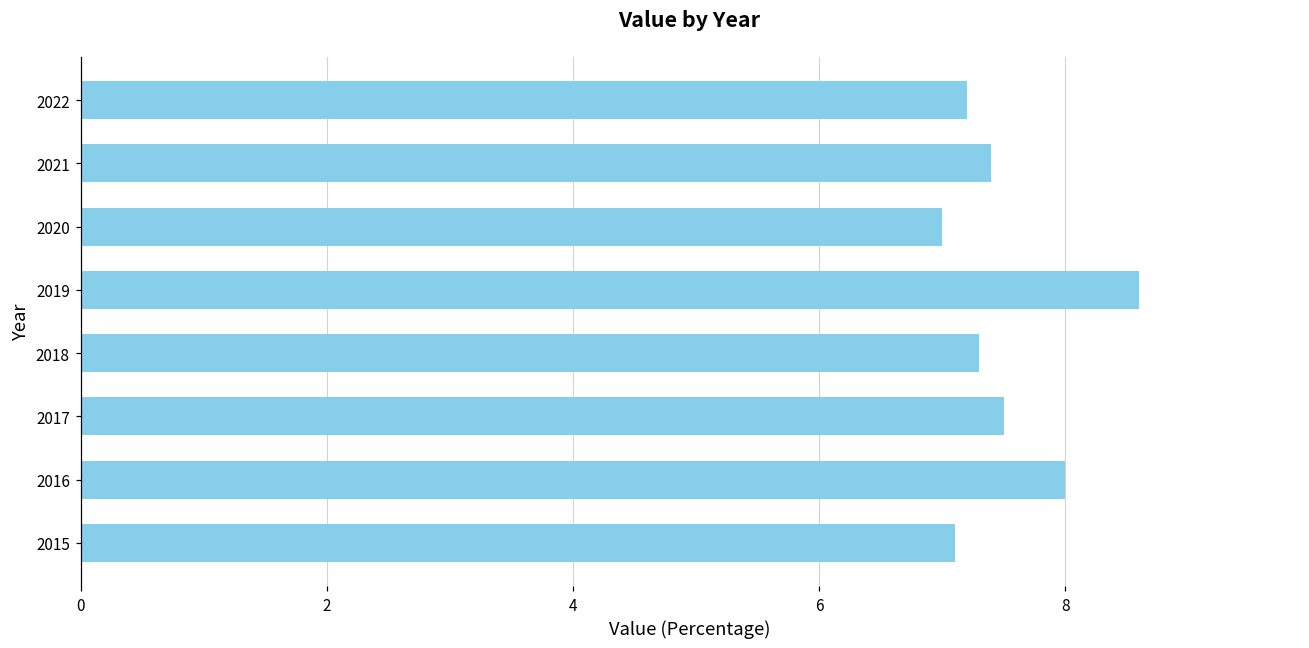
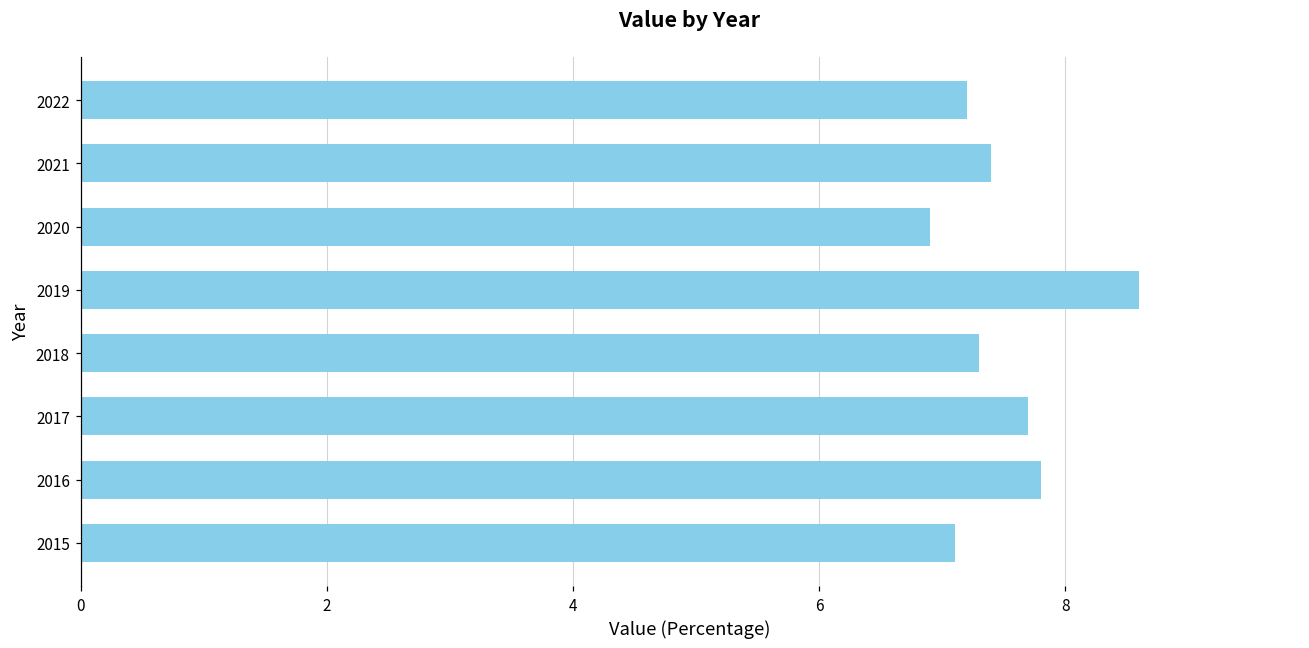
2020: 7.0 -> 6.9
2017: 7.5 -> 7.7
2016: 8.0 -> 7.8
